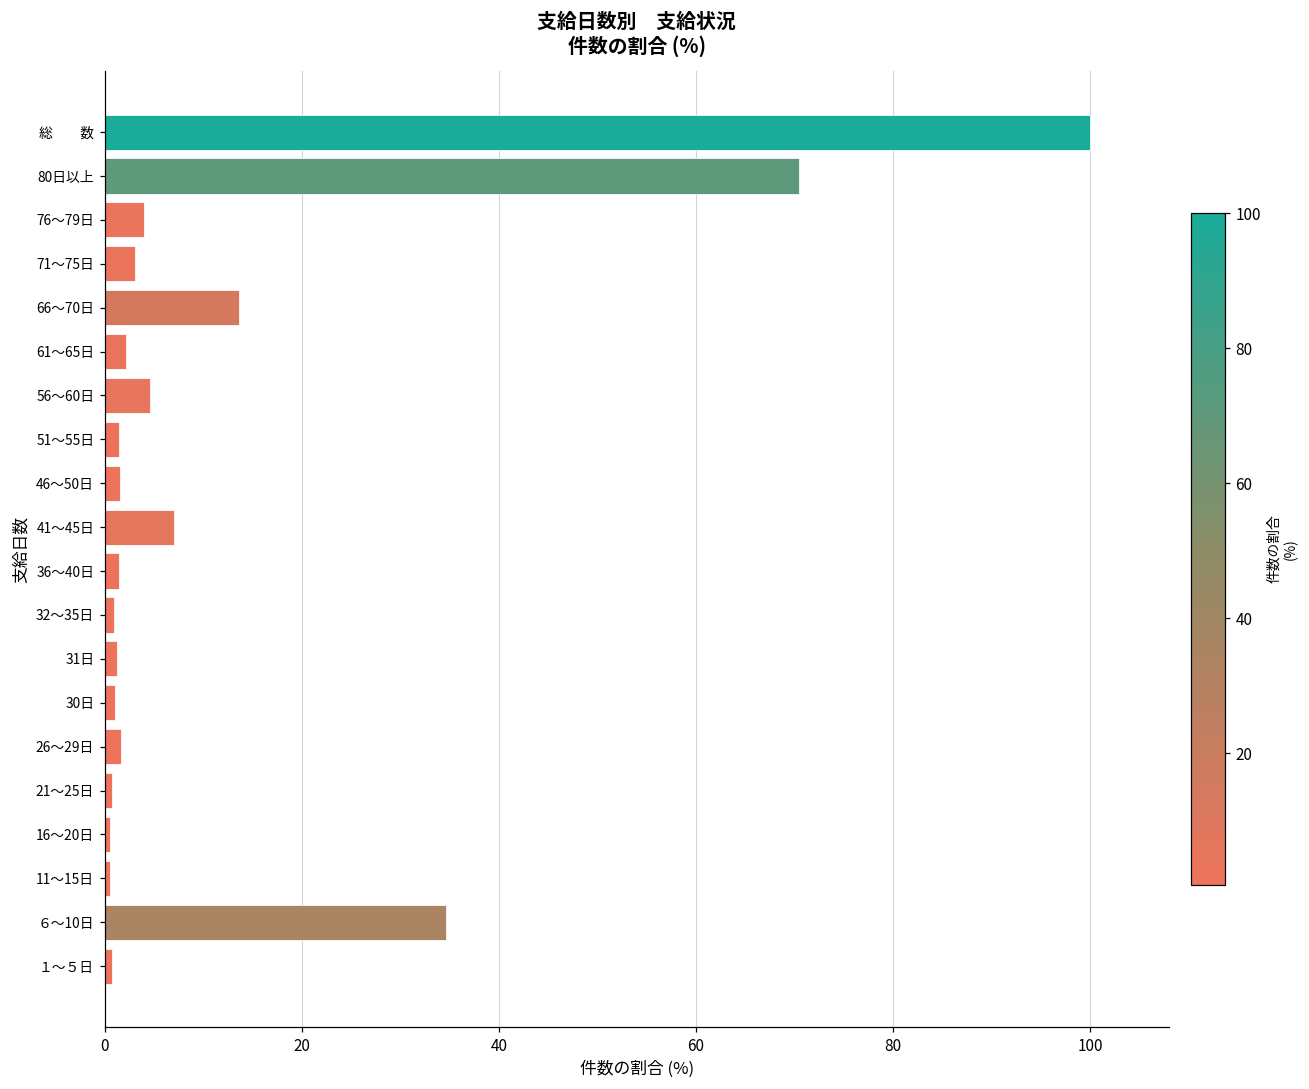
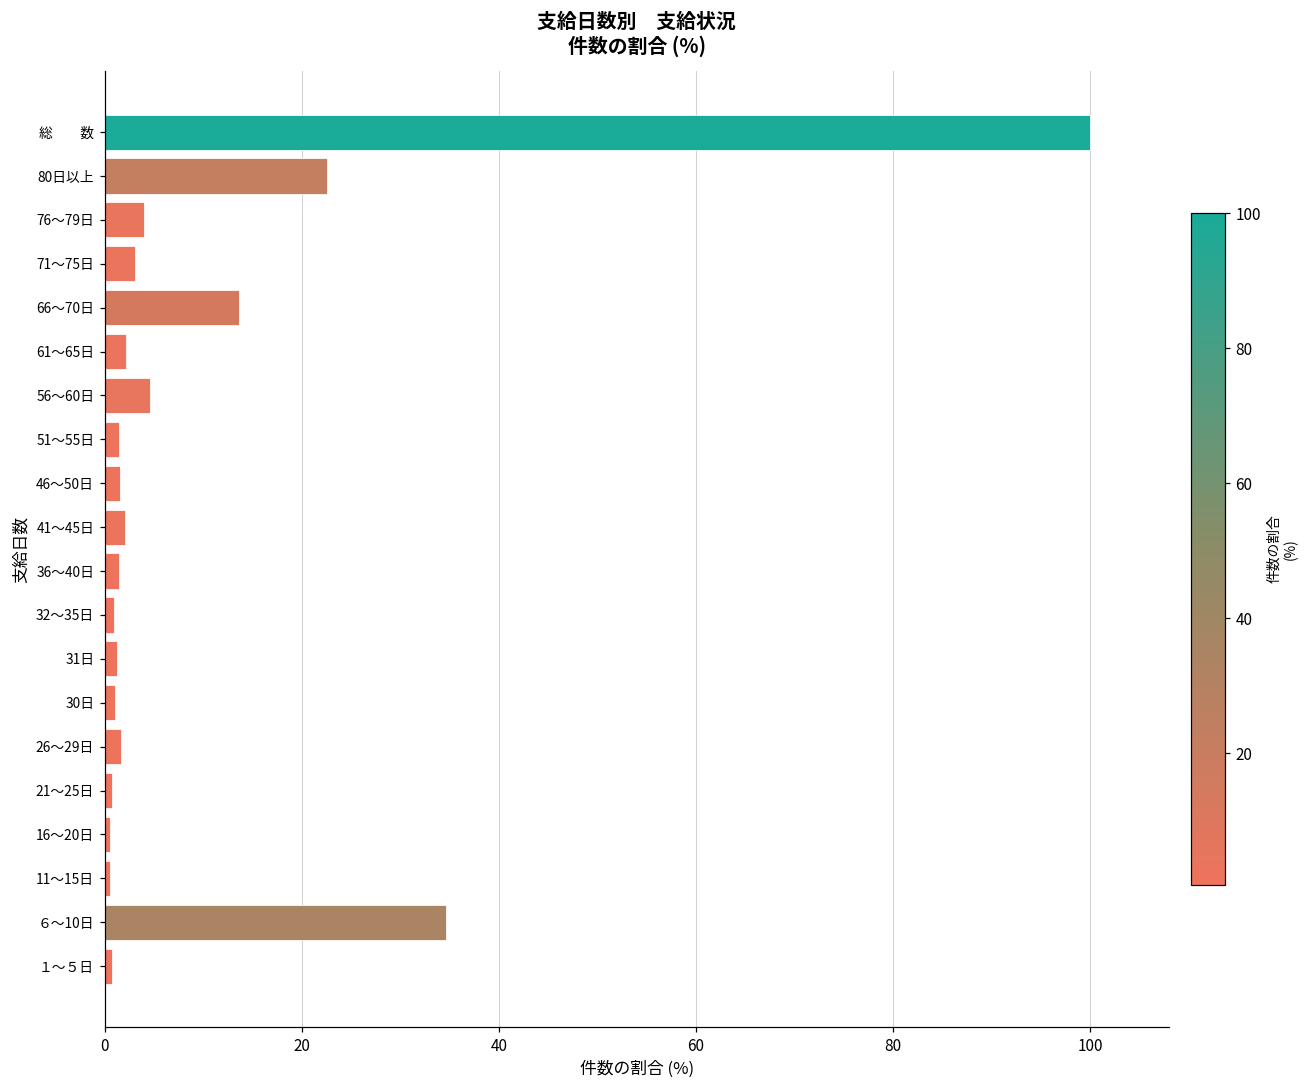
80日以上: 71 -> 23
41～45日: 7 -> 2
